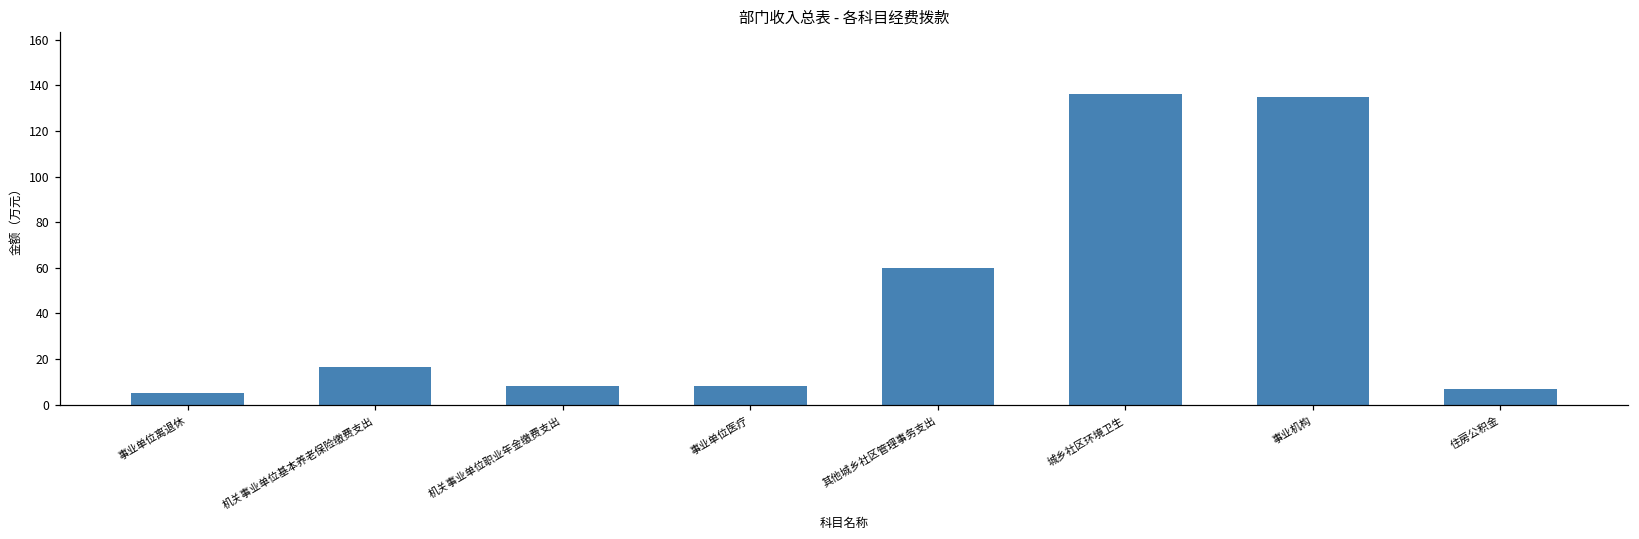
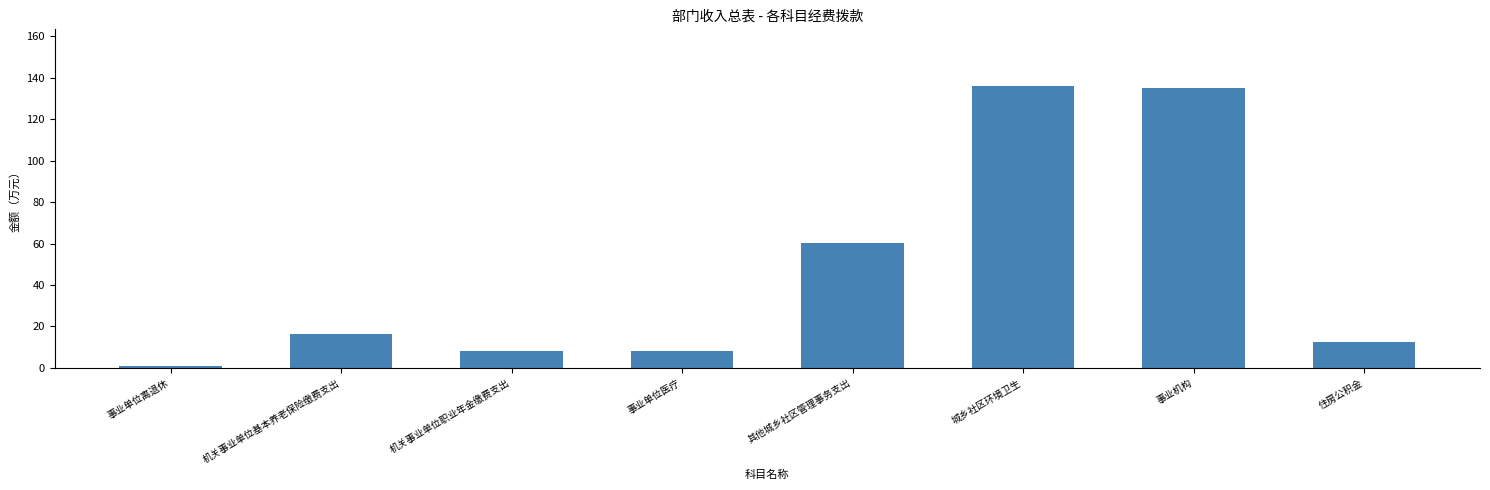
事业单位离退休: 5 -> 1
住房公积金: 7 -> 12
